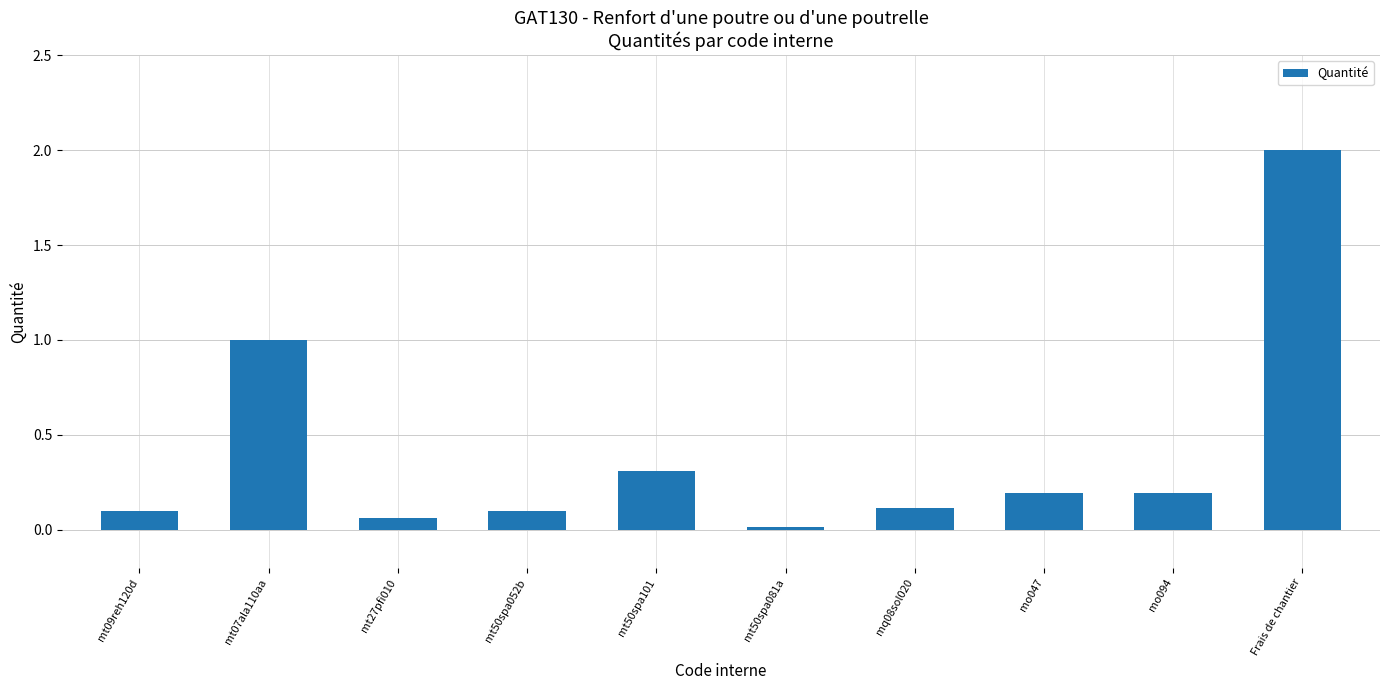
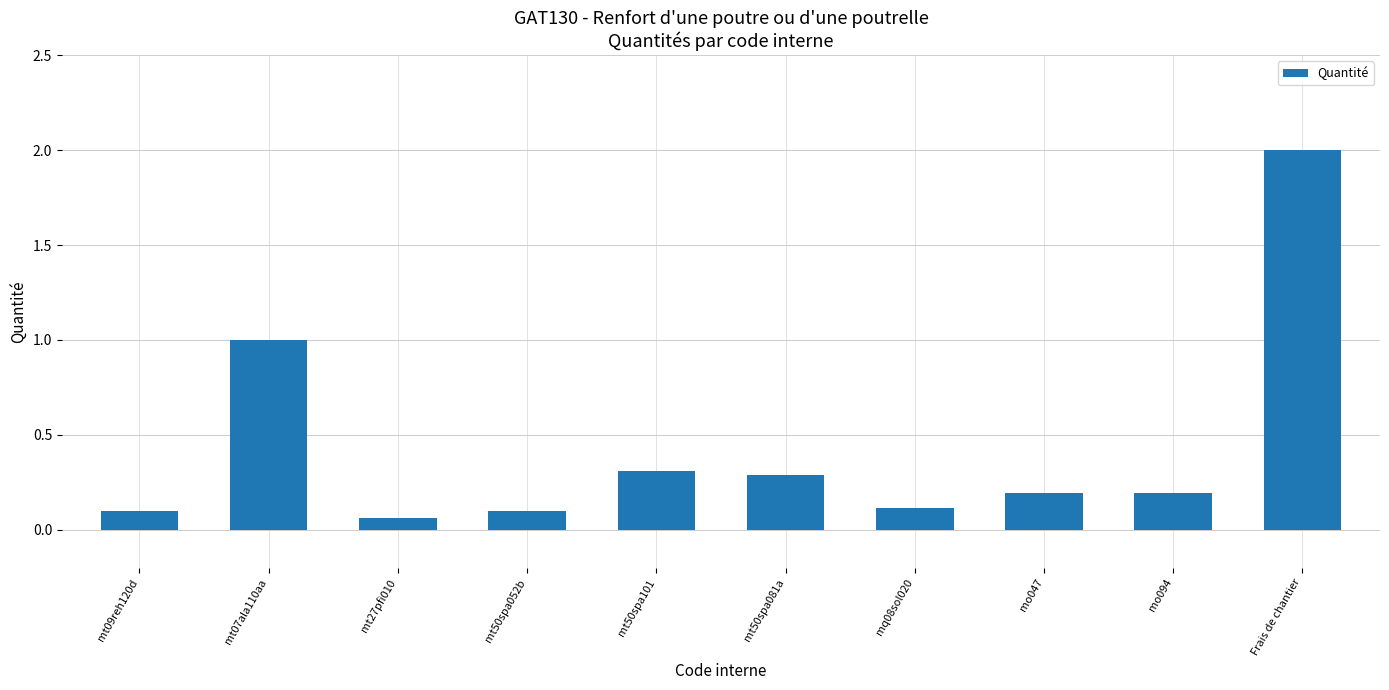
mt50spa081a: 0.01 -> 0.29
